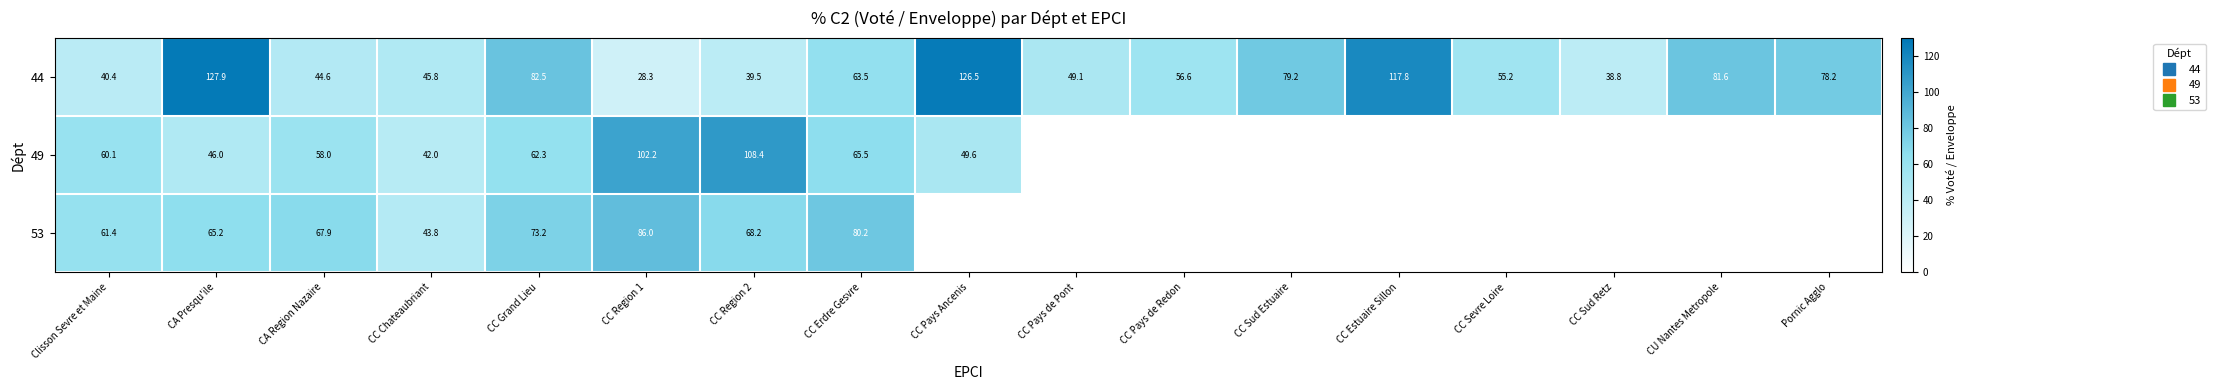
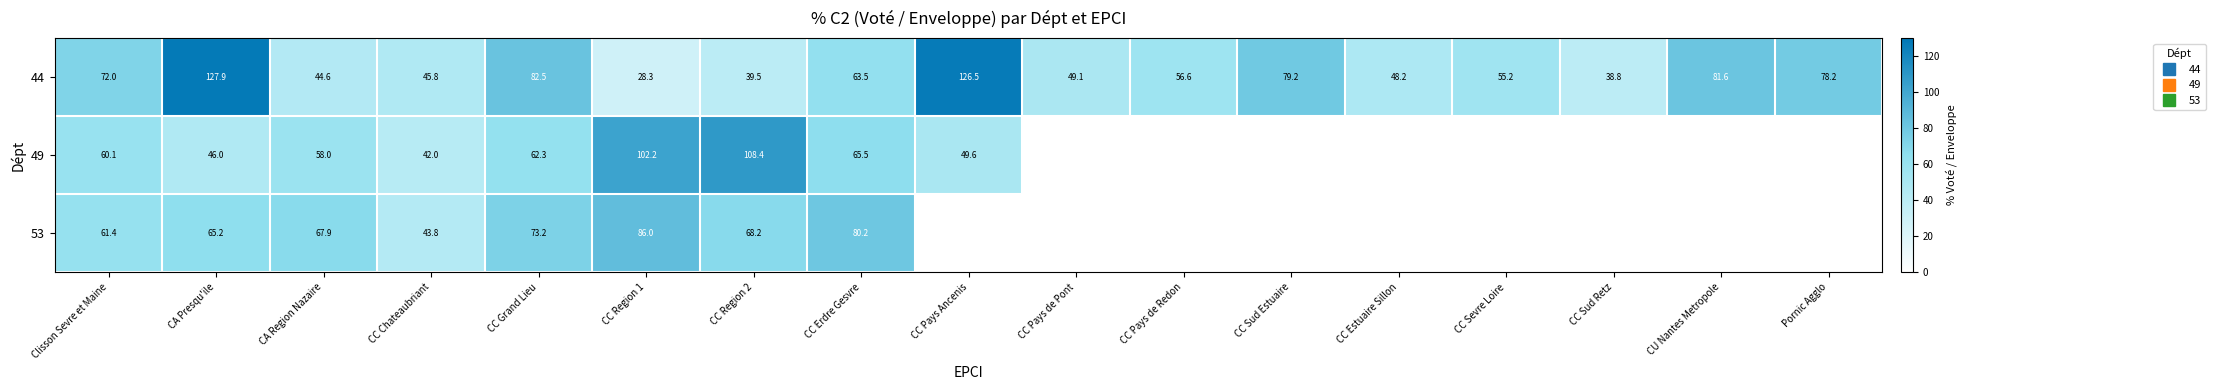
44, Clisson Sevre et Maine: 40.4 -> 72.0
44, CC Estuaire Sillon: 117.8 -> 48.2
